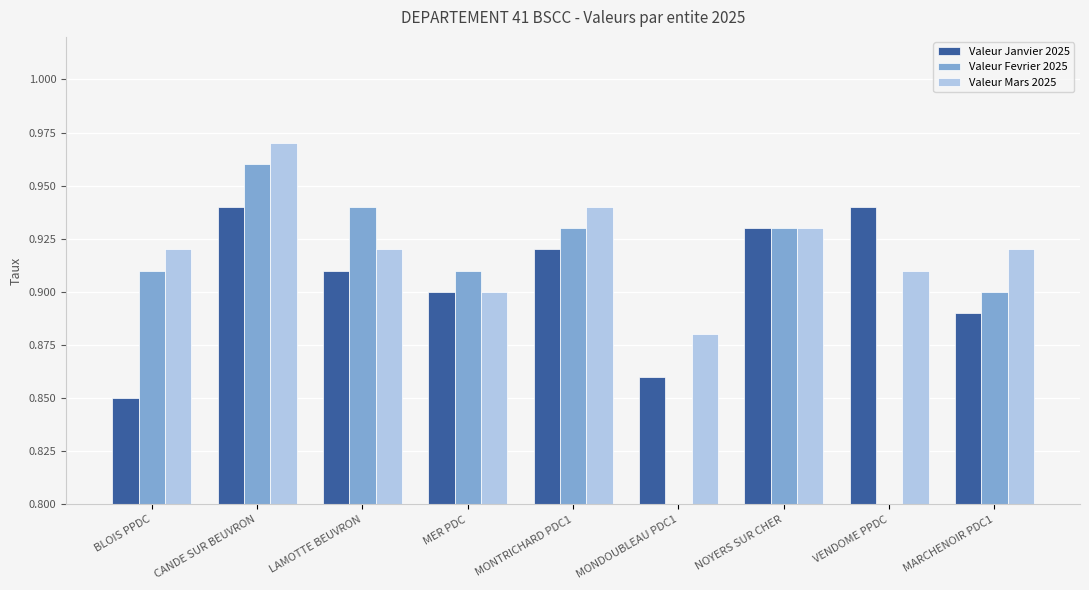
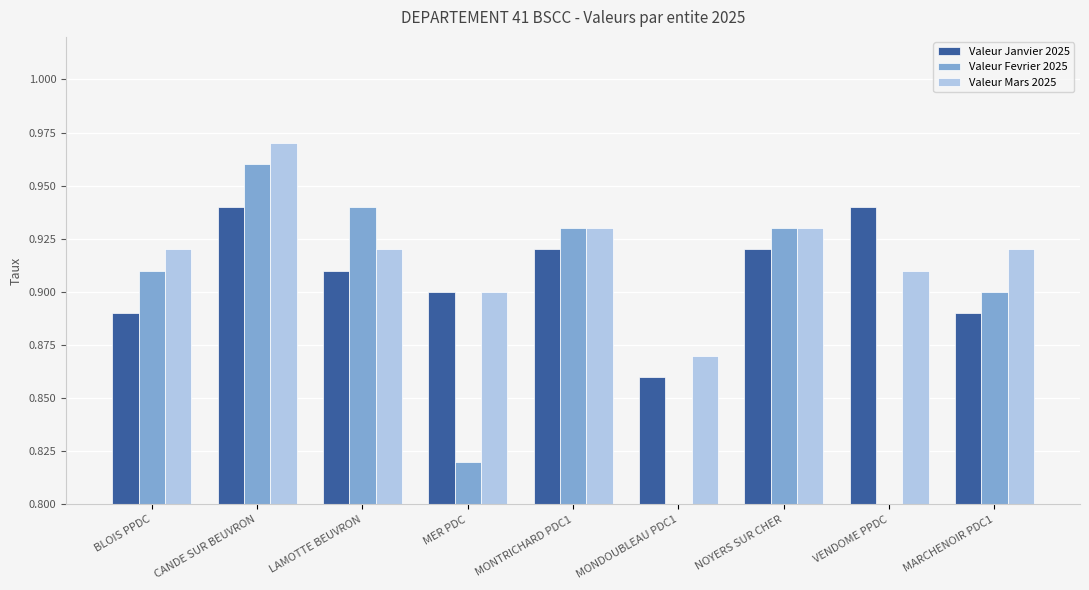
Valeur Janvier 2025, BLOIS PPDC: 0.85 -> 0.89
Valeur Fevrier 2025, MER PDC: 0.91 -> 0.82
Valeur Mars 2025, MONTRICHARD PDC1: 0.94 -> 0.93
Valeur Mars 2025, MONDOUBLEAU PDC1: 0.88 -> 0.87
Valeur Janvier 2025, NOYERS SUR CHER: 0.93 -> 0.92
